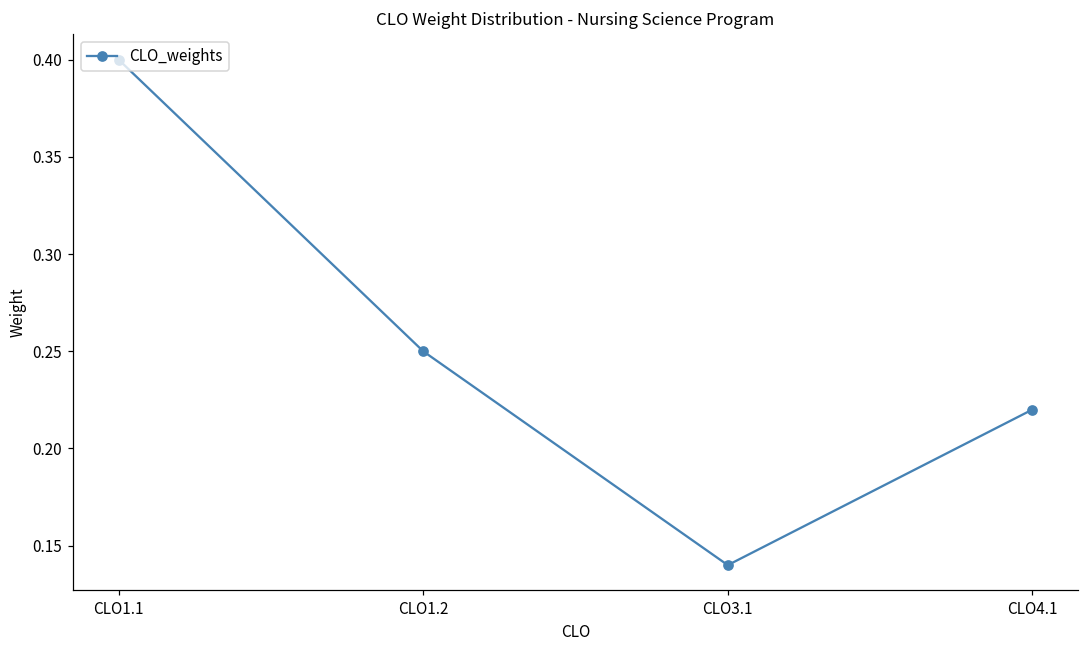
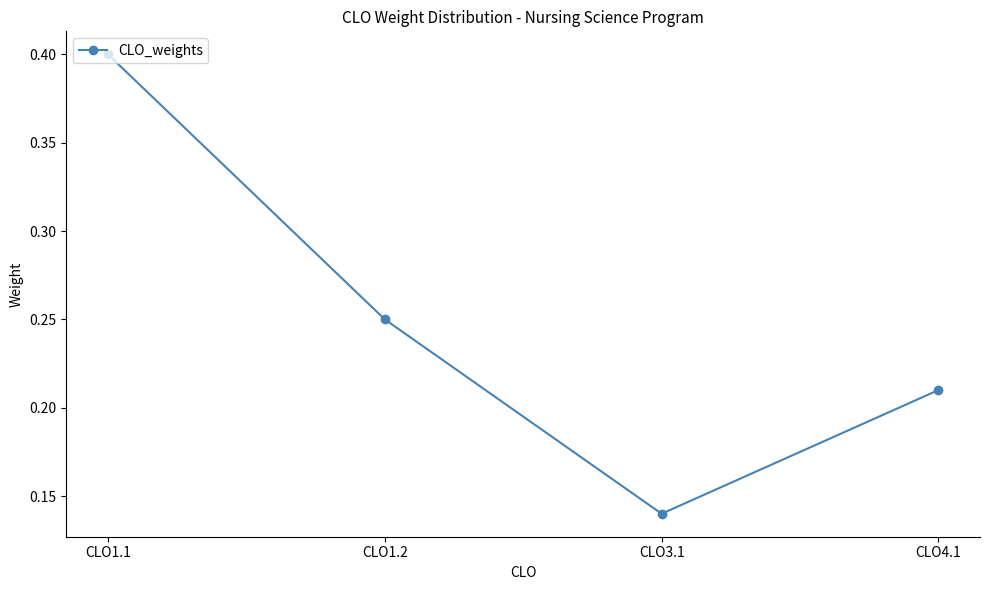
CLO4.1: 0.22 -> 0.21
